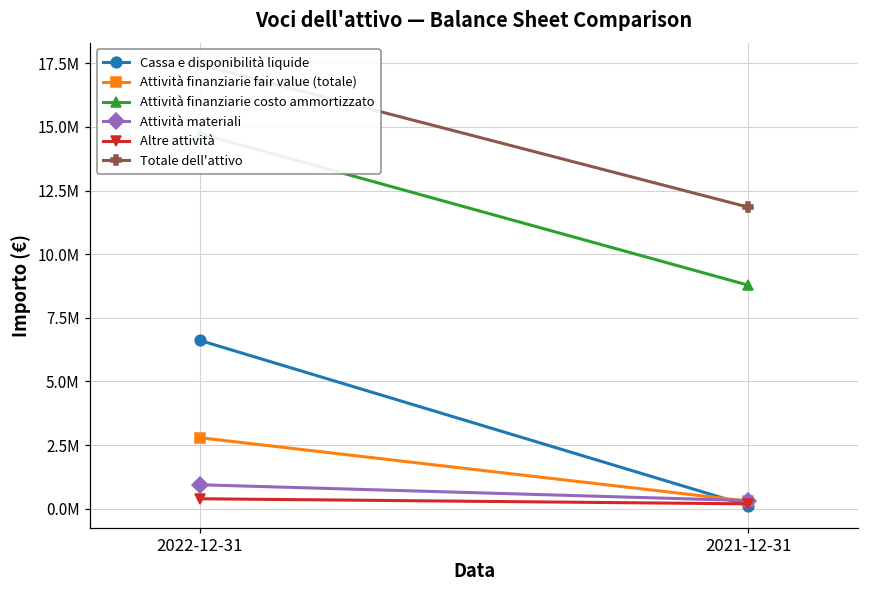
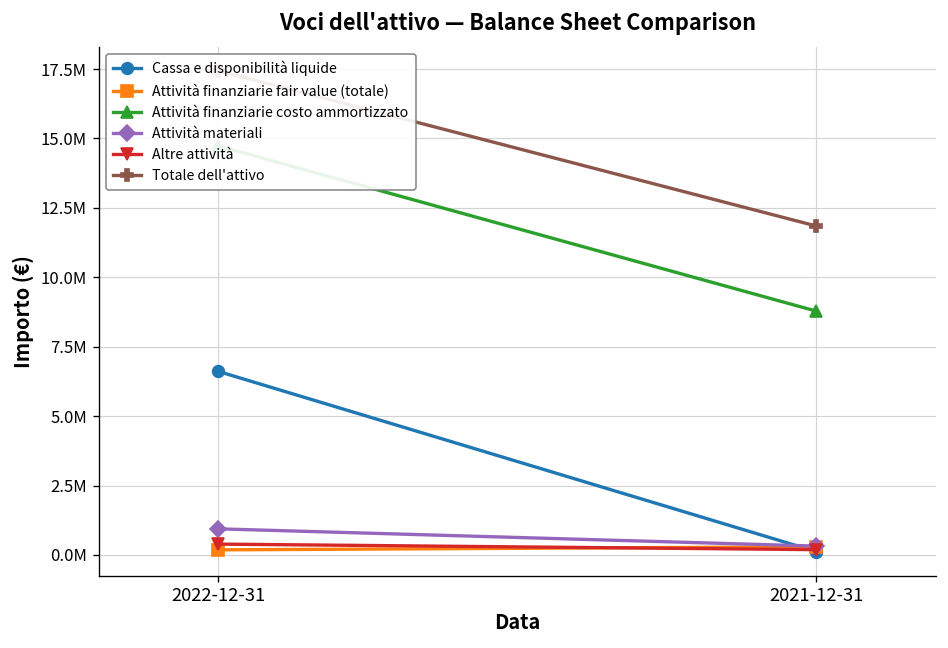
Attività finanziarie fair value (totale), 2022-12-31: 2800000 -> 200000
